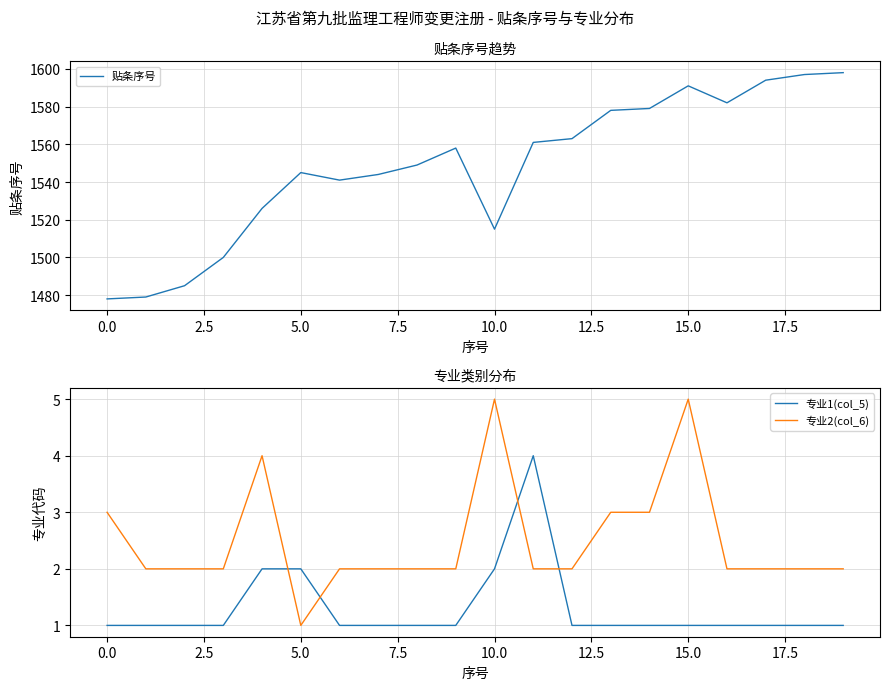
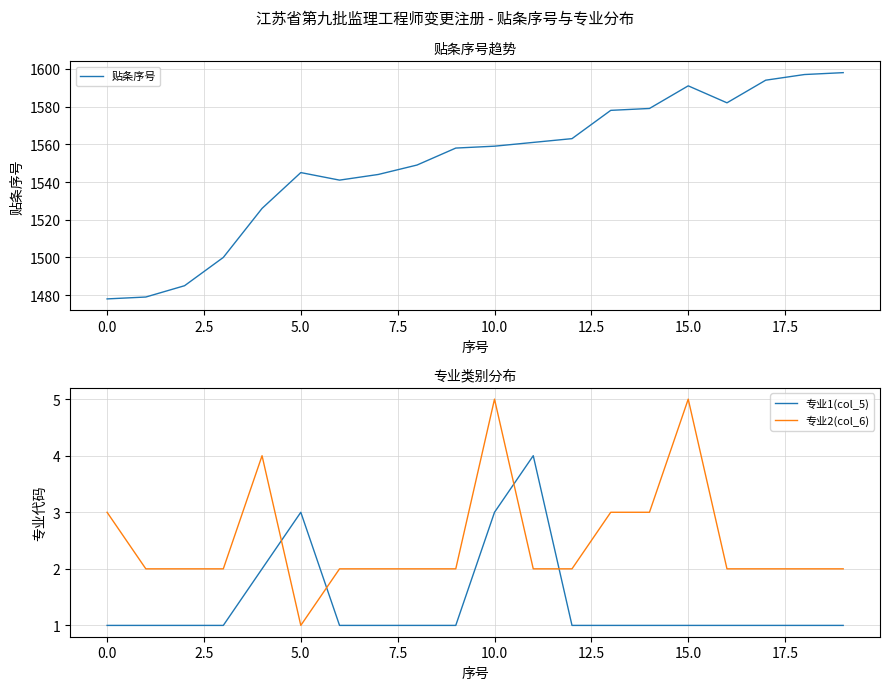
贴条序号趋势, 10.0: 1515 -> 1559
专业类别分布, 专业1(col_5), 5.0: 2 -> 3
专业类别分布, 专业1(col_5), 10.0: 2 -> 3
